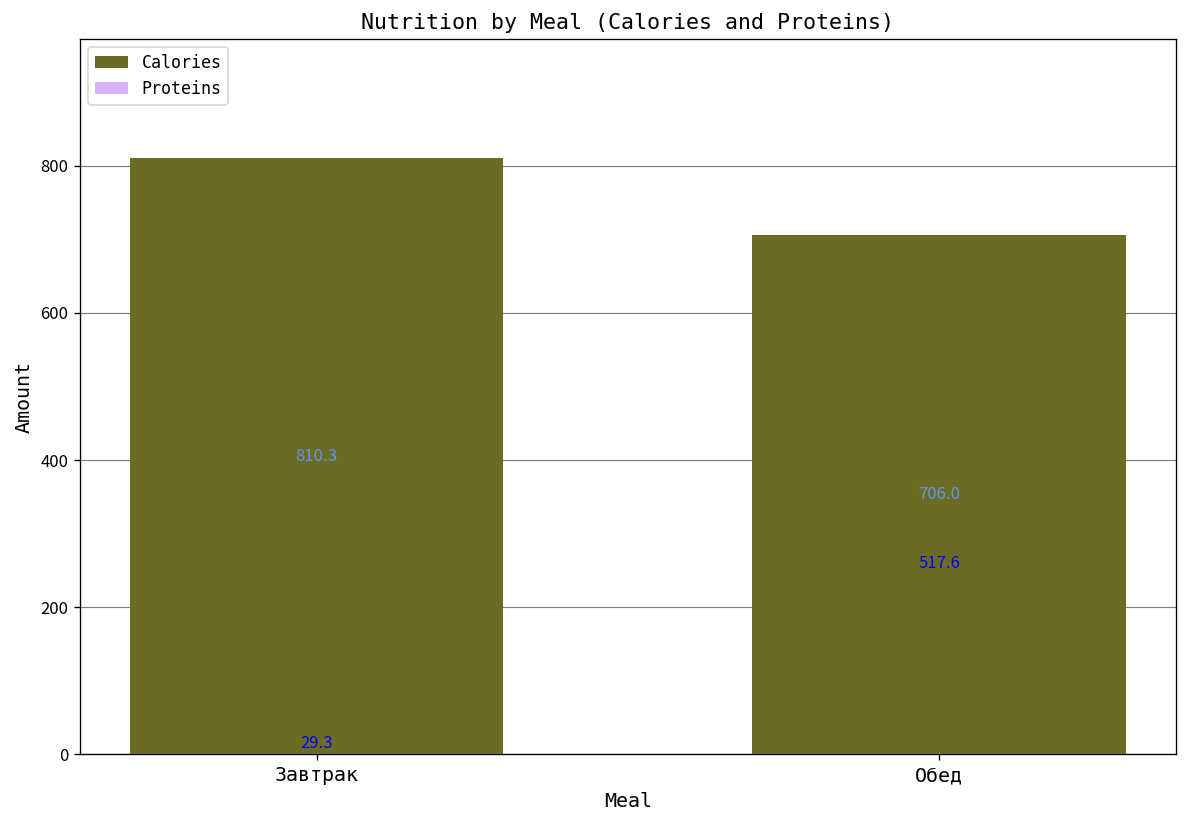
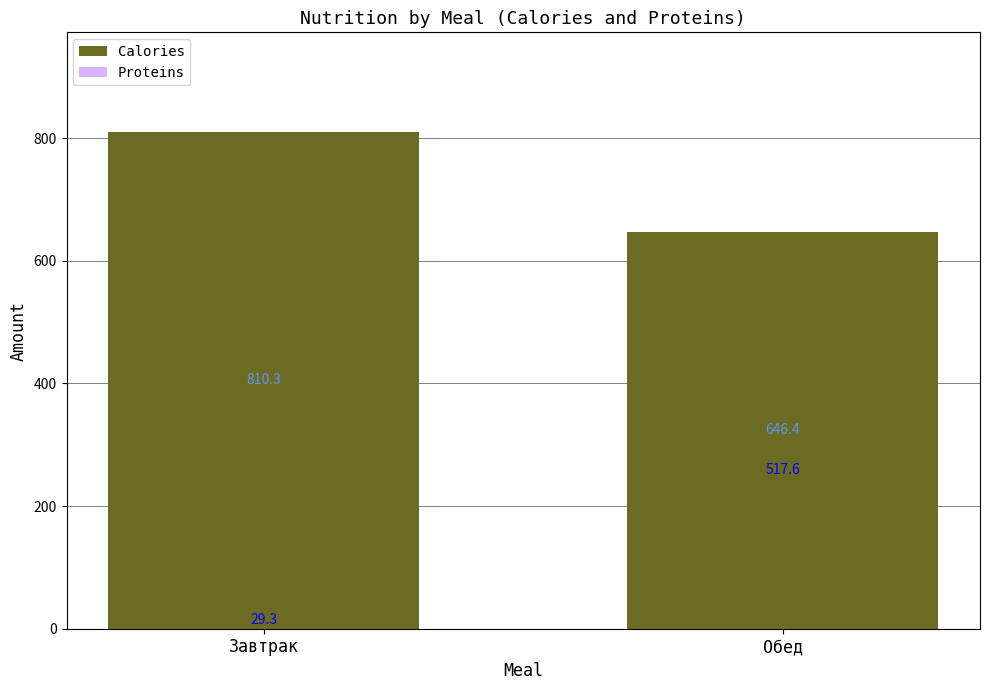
Calories, Обед: 706.0 -> 646.4
